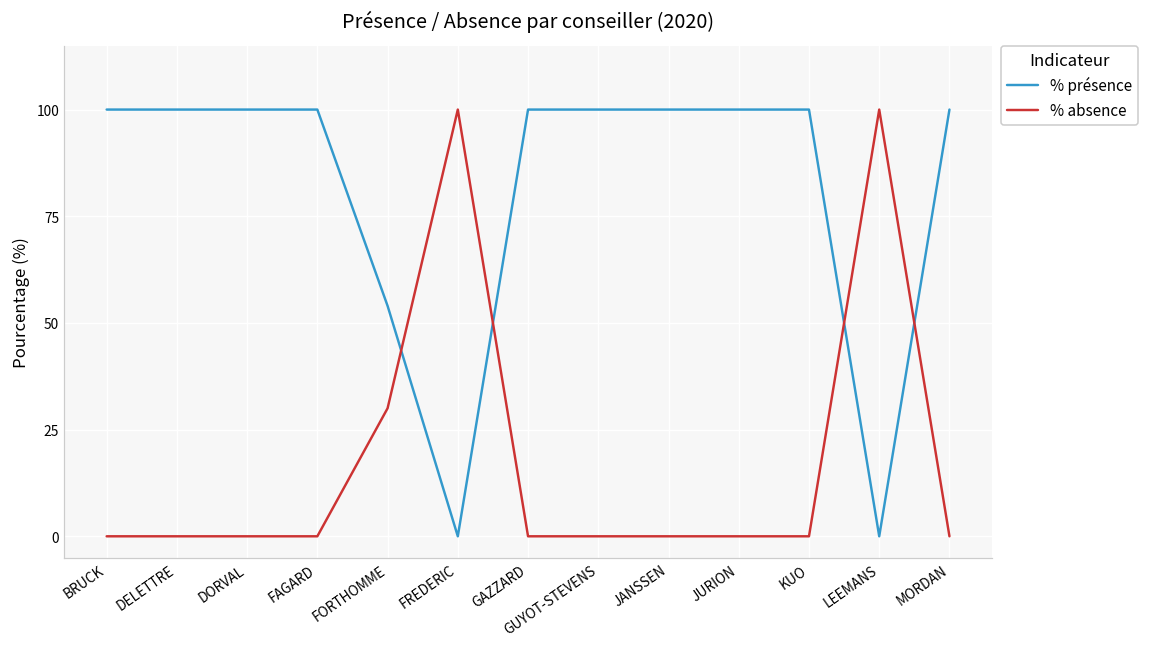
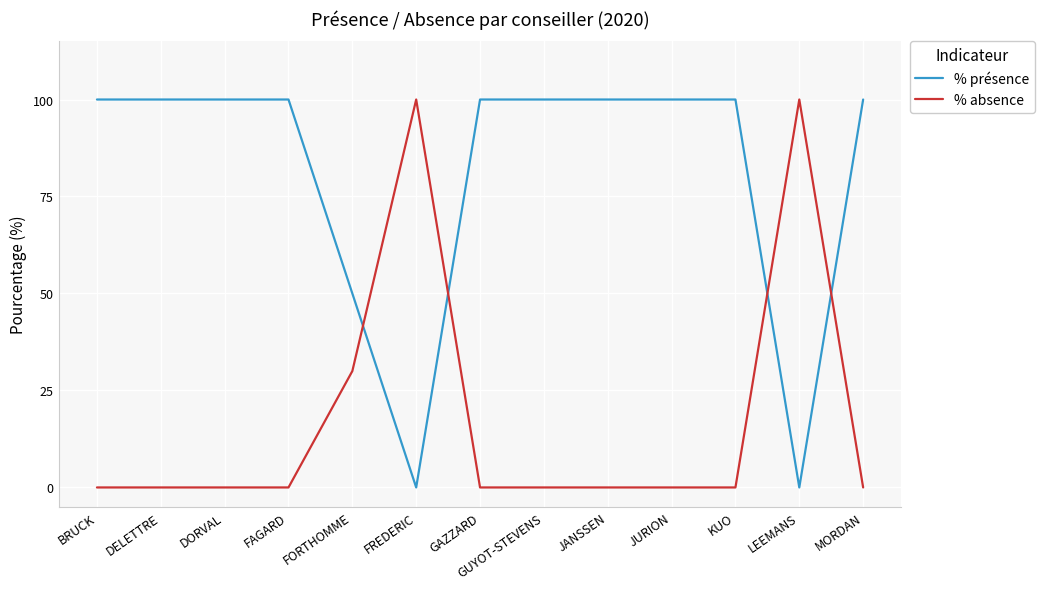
% présence, FORTHOMME: 54 -> 50
